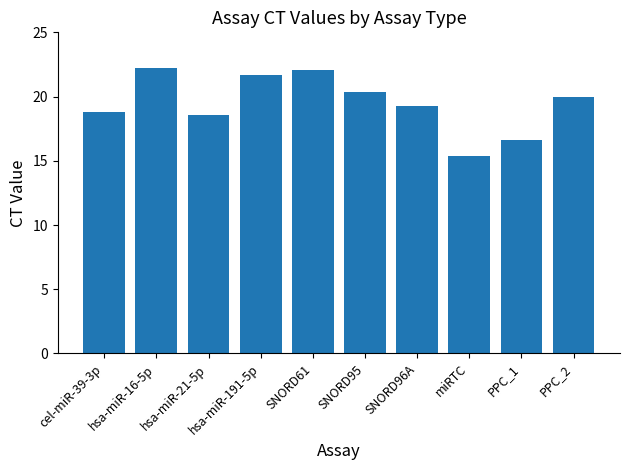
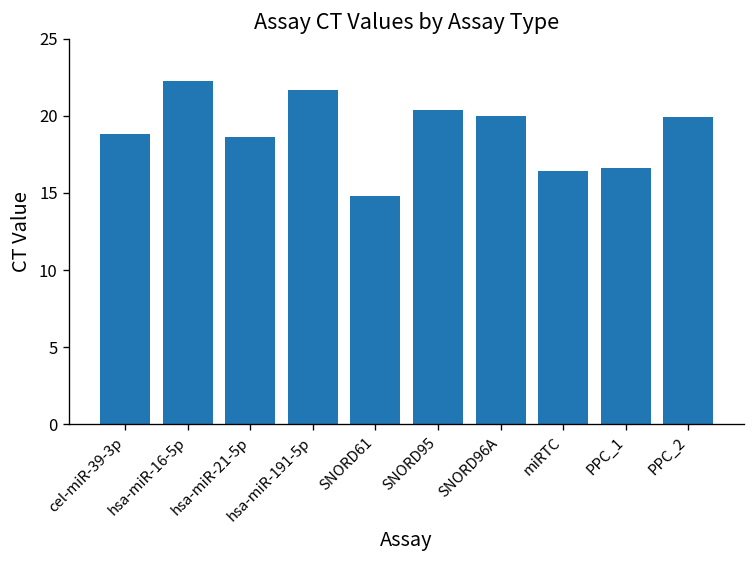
SNORD61: 22.1 -> 14.8
SNORD96A: 19.3 -> 20.0
miRTC: 15.3 -> 16.4
